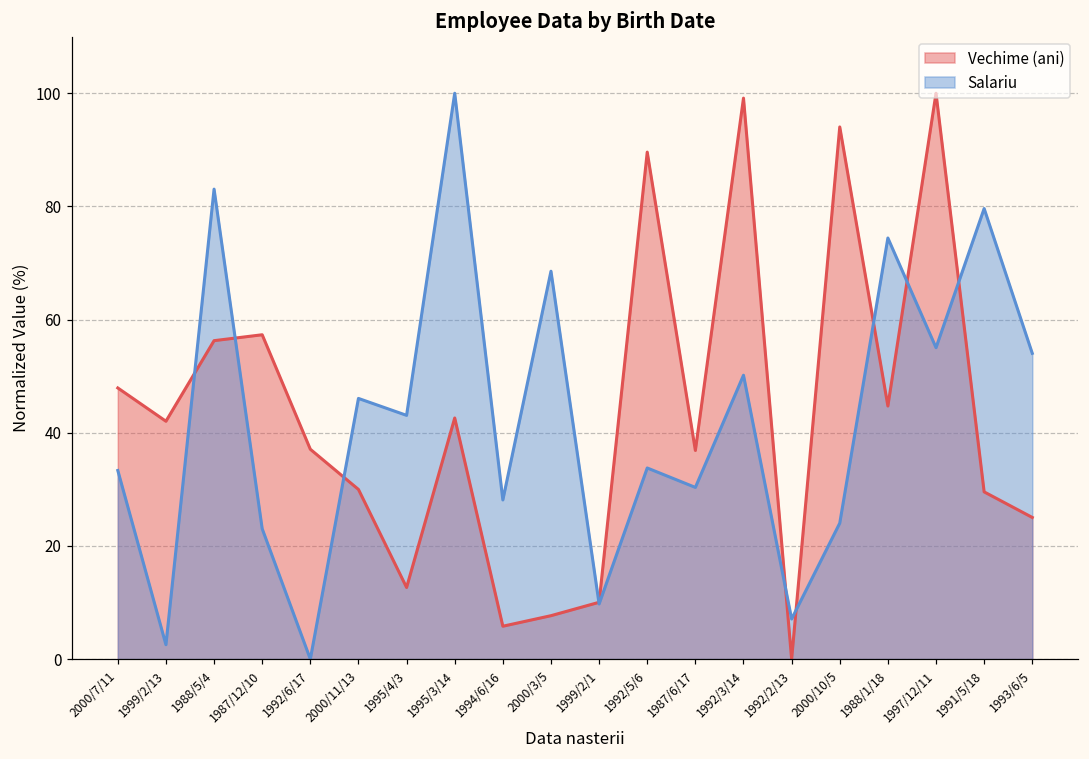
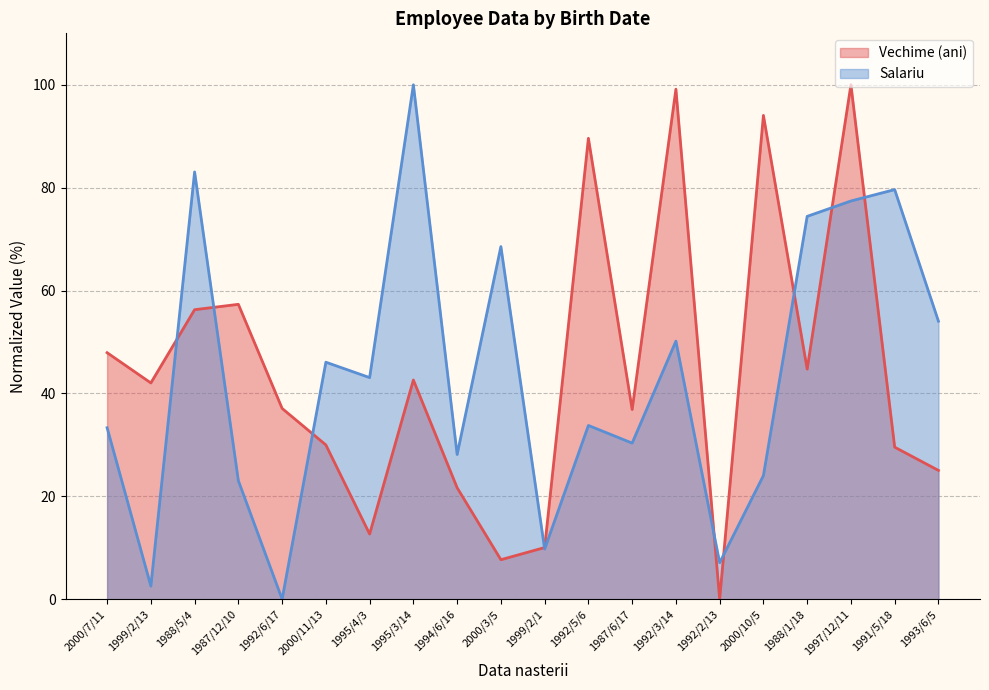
Vechime (ani), 1994/6/16: 6 -> 22
Salariu, 1997/12/11: 55 -> 77
